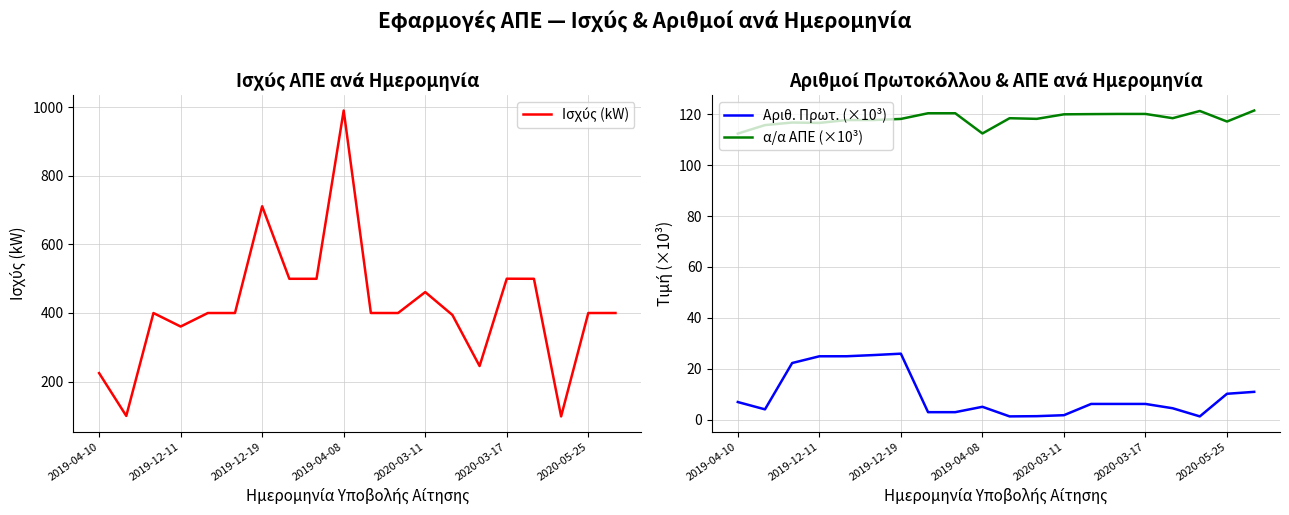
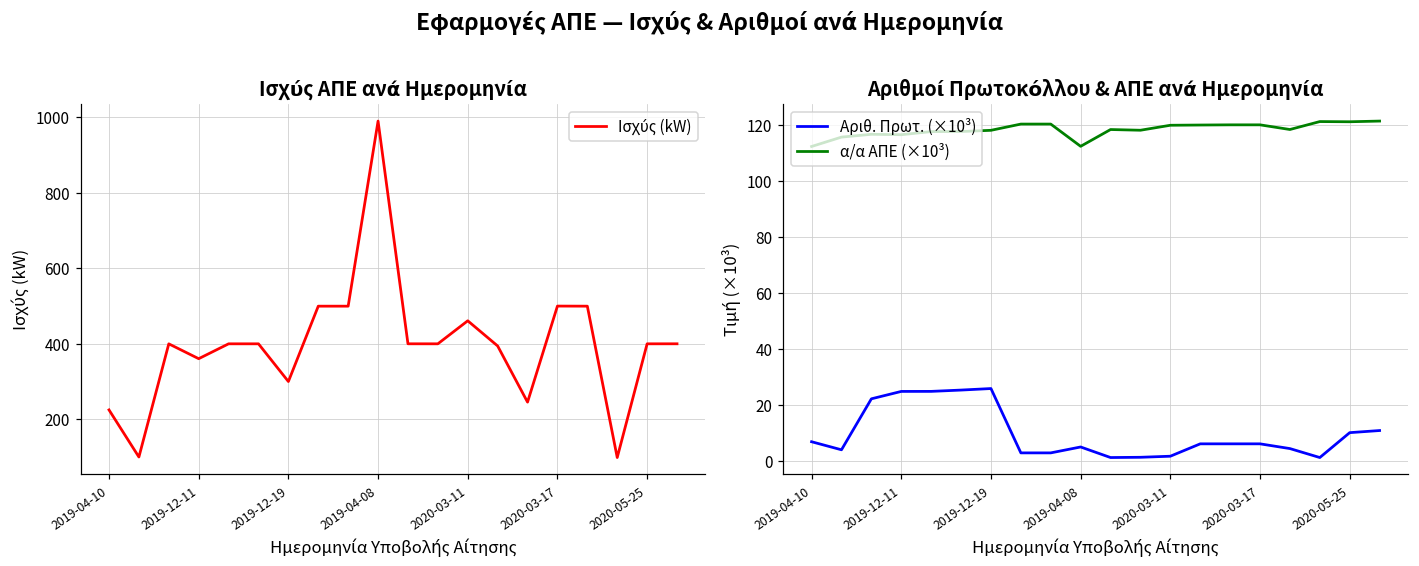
Ισχύς ΑΠΕ ανά Ημερομηνία, 2019-12-19: 710 -> 300
Αριθμοί Πρωτοκόλλου & ΑΠΕ ανά Ημερομηνία, α/α ΑΠΕ (×10³), 2020-05-25: 117 -> 121
